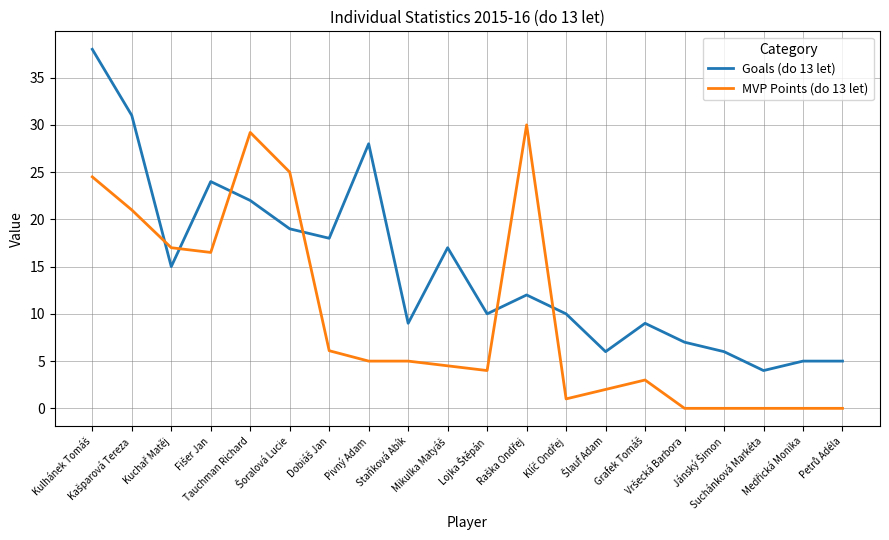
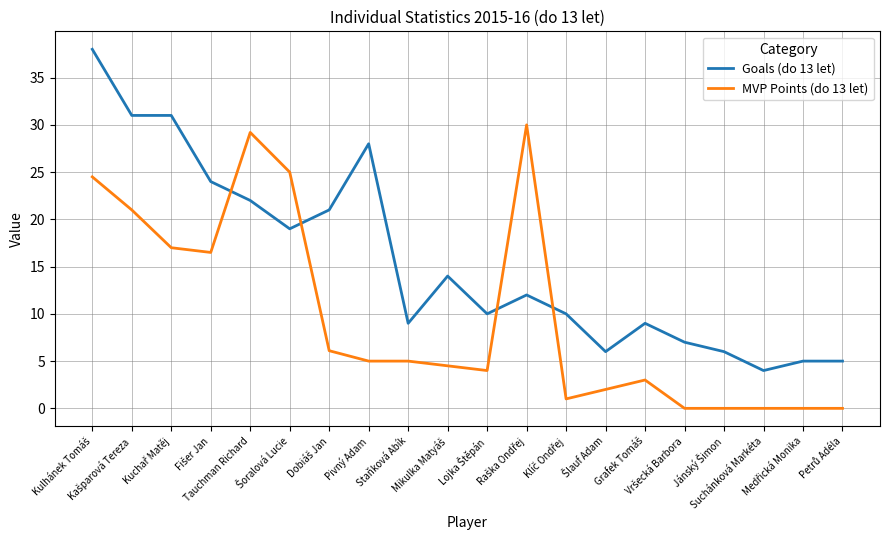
Goals (do 13 let), Kuchař Matěj: 15 -> 31
Goals (do 13 let), Dobiáš Jan: 18 -> 21
Goals (do 13 let), Mikulka Matyáš: 17 -> 14
